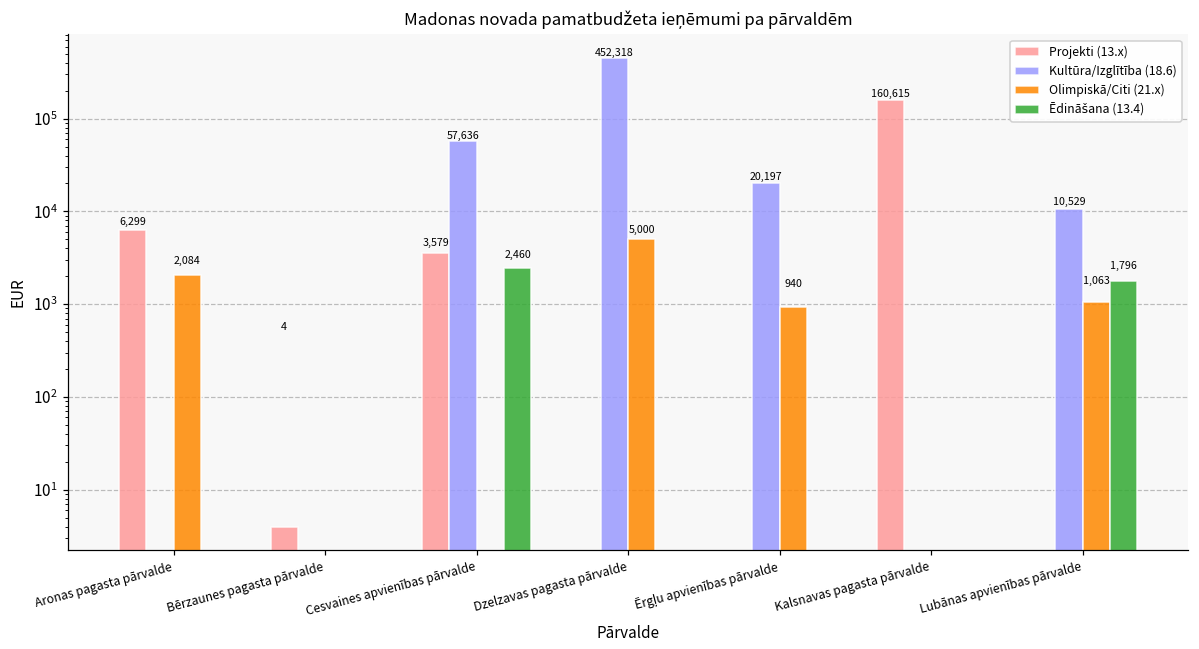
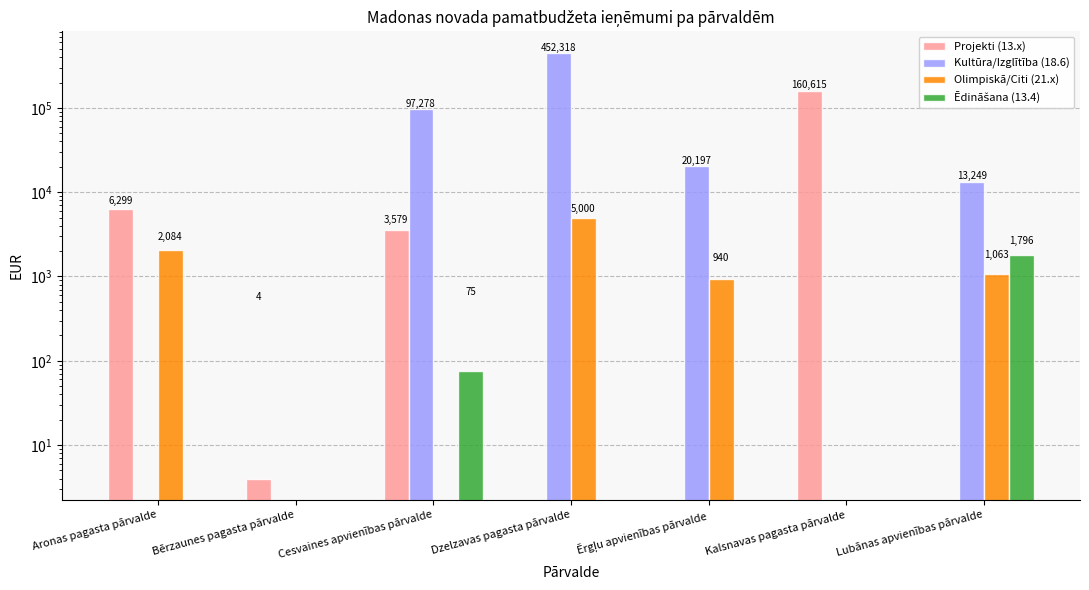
Kultūra/Izglītība (18.6), Cesvaines apvienības pārvalde: 57,636 -> 97,278
Ēdināšana (13.4), Cesvaines apvienības pārvalde: 2,460 -> 75
Kultūra/Izglītība (18.6), Lubānas apvienības pārvalde: 10,529 -> 13,249
